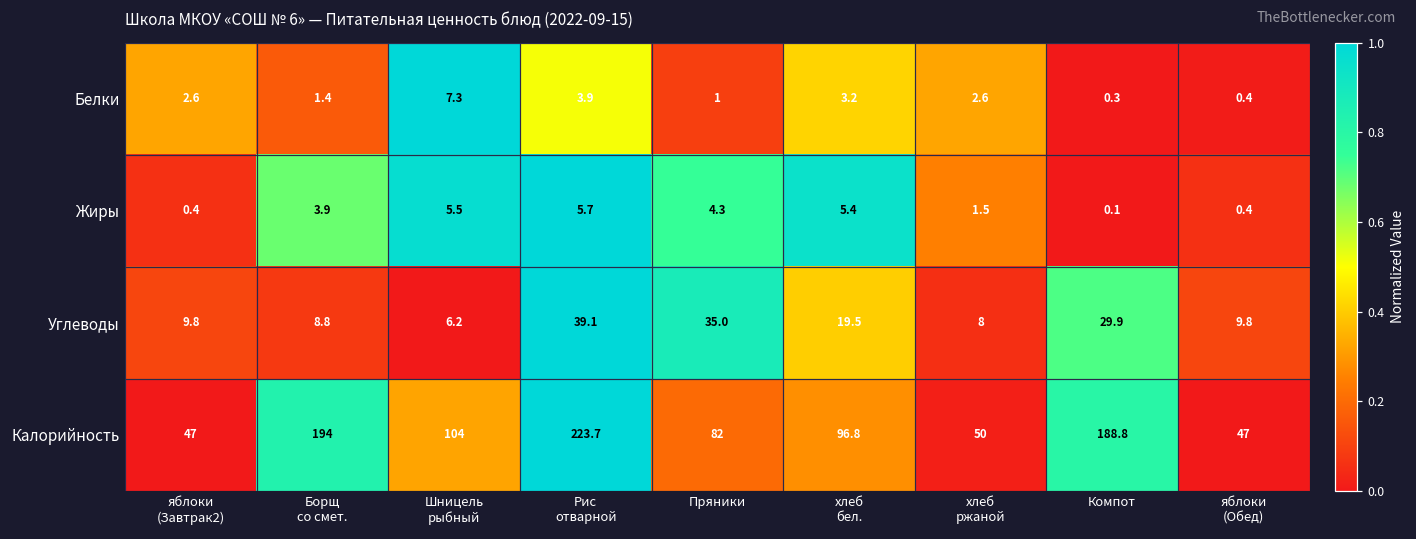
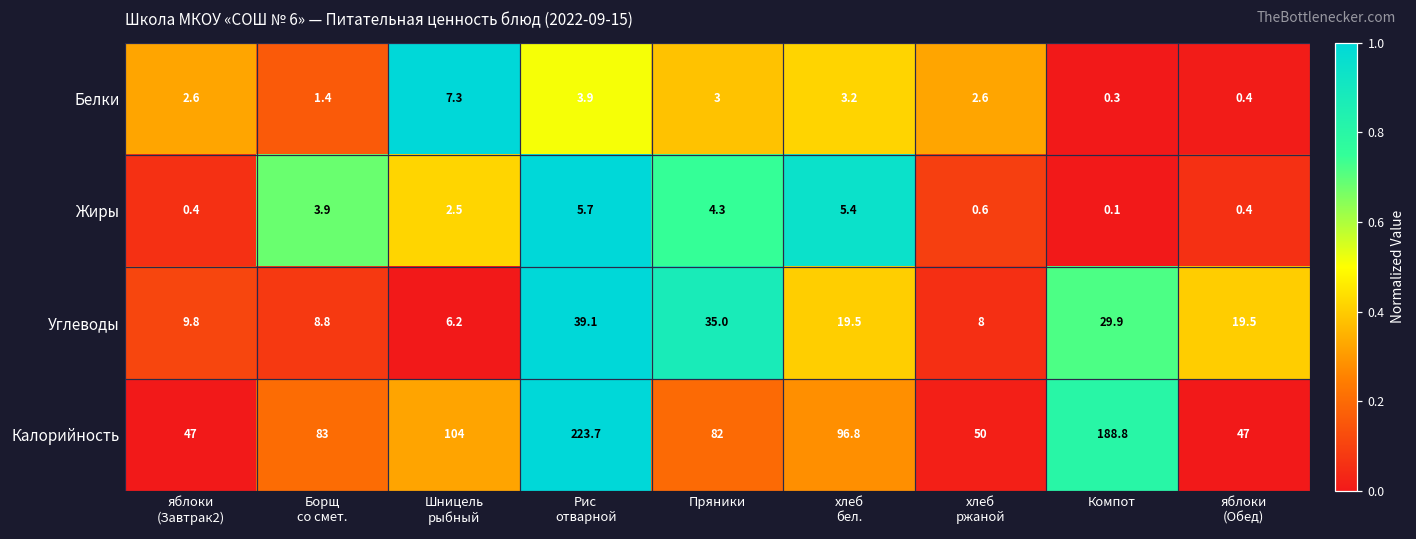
Белки, Пряники: 1 -> 3
Жиры, Шницель рыбный: 5.5 -> 2.5
Жиры, хлеб ржаной: 1.5 -> 0.6
Углеводы, яблоки (Обед): 9.8 -> 19.5
Калорийность, Борщ со смет.: 194 -> 83
